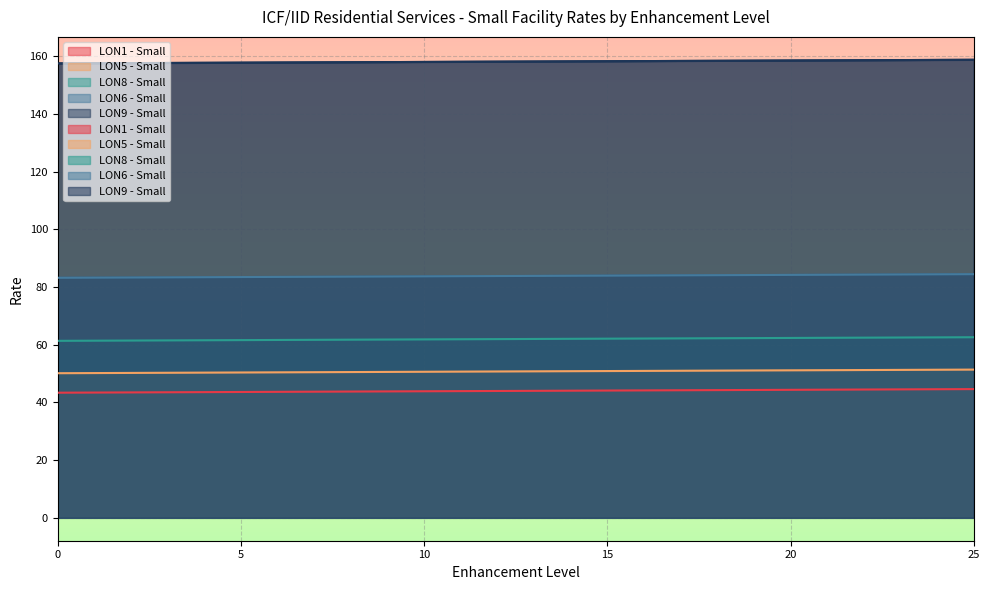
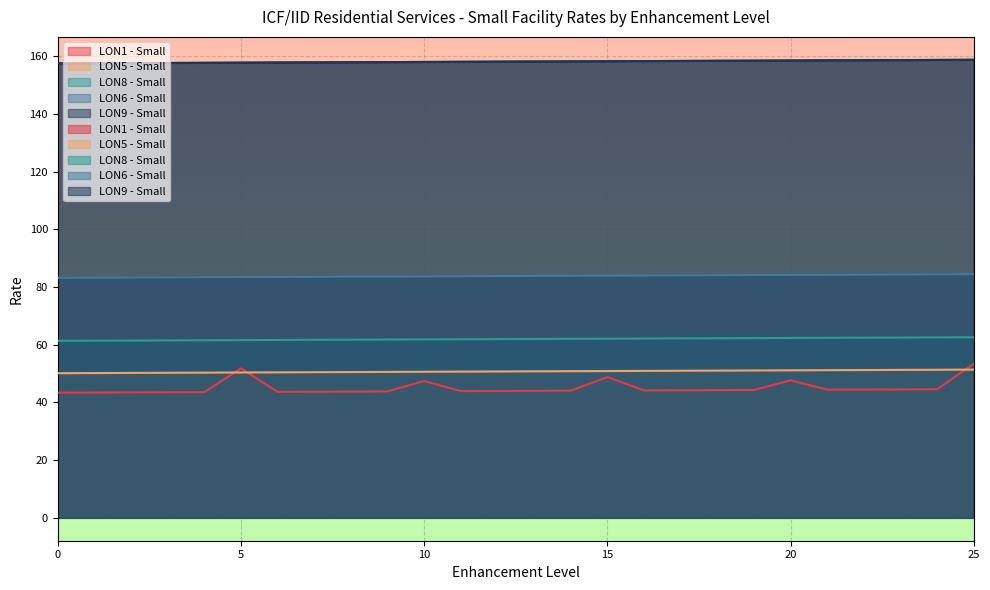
LON1 - Small, 5: 44 -> 52
LON1 - Small, 10: 44 -> 47
LON1 - Small, 15: 44 -> 49
LON1 - Small, 20: 44 -> 48
LON1 - Small, 25: 45 -> 53
